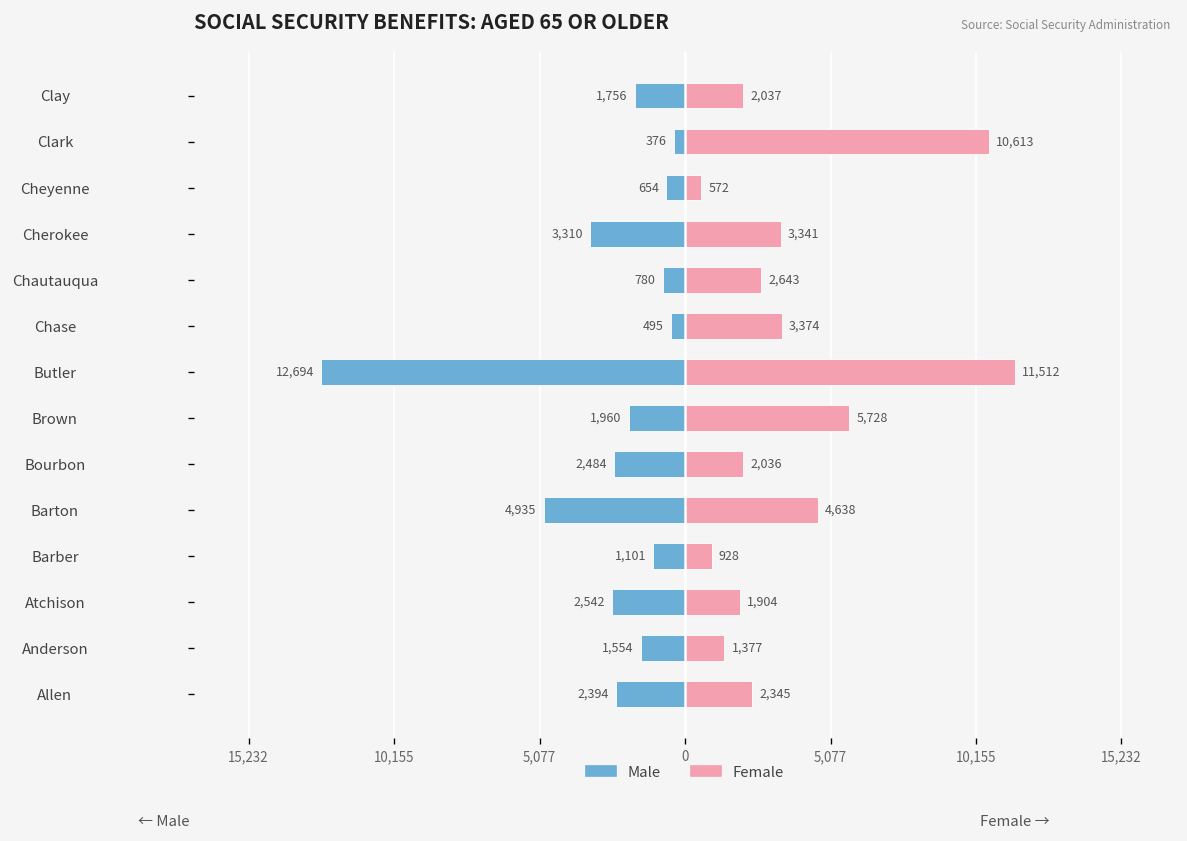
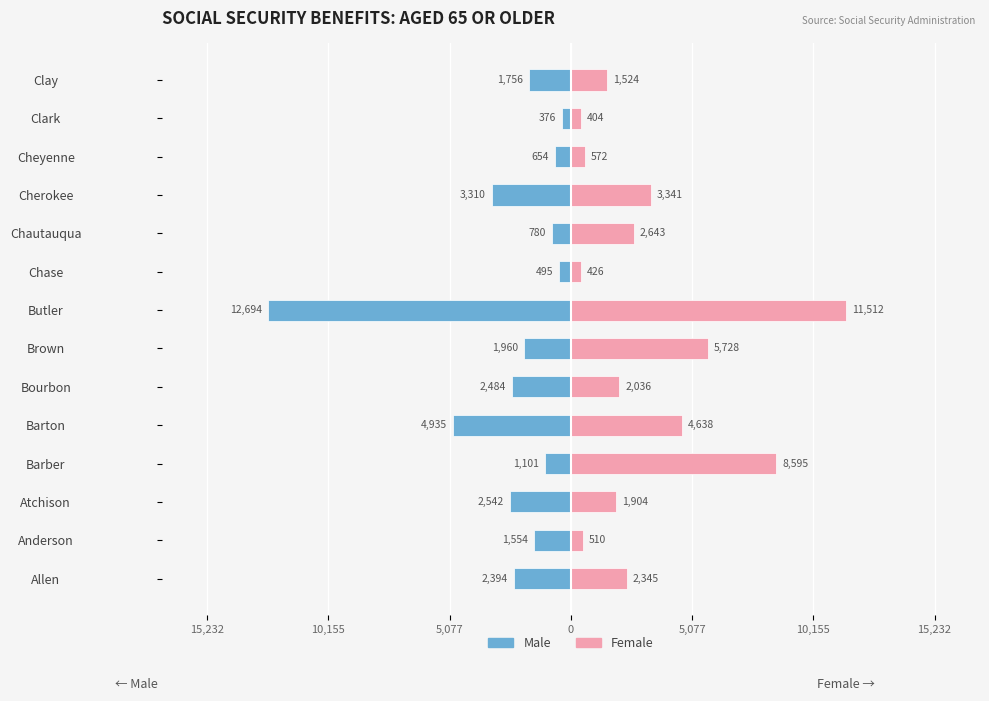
Female, Clay: 2,037 -> 1,524
Female, Clark: 10,613 -> 404
Female, Chase: 3,374 -> 426
Female, Barber: 928 -> 8,595
Female, Anderson: 1,377 -> 510
